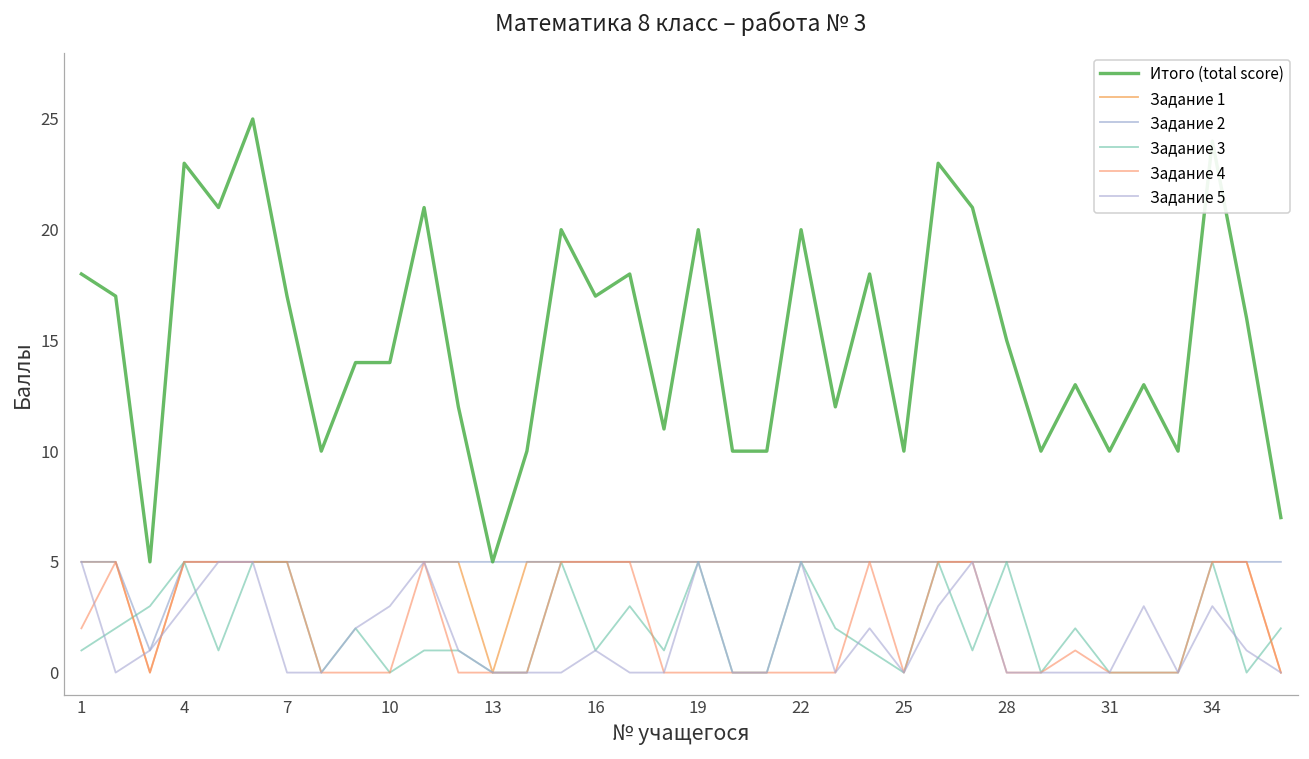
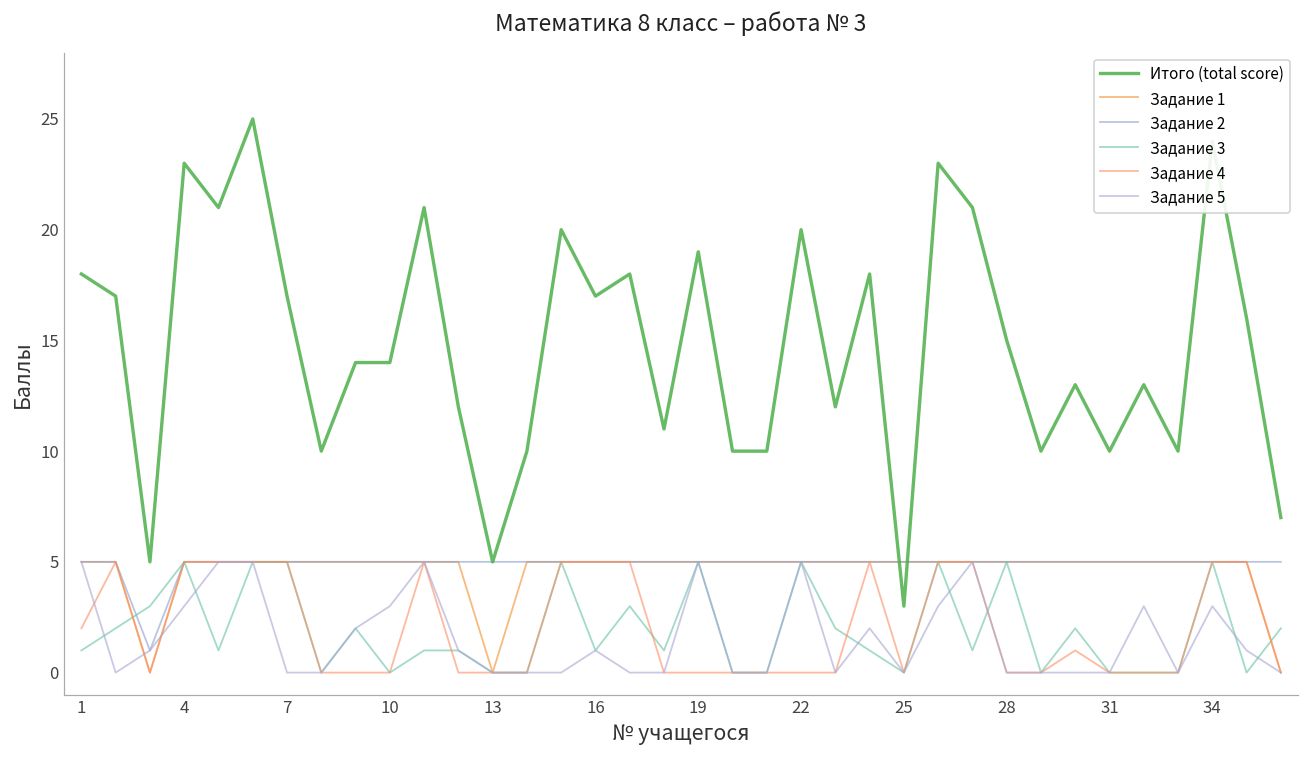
Итого (total score), 19: 20 -> 19
Итого (total score), 25: 10 -> 3
